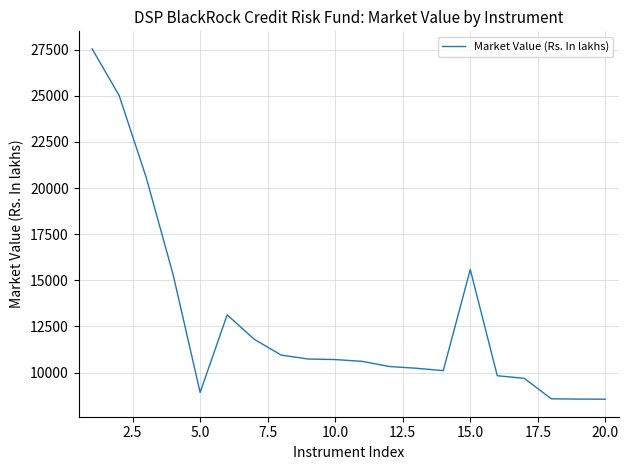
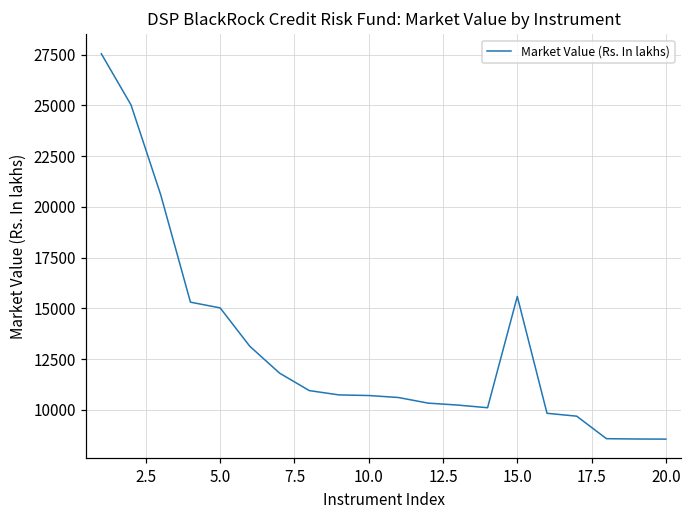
5.0: 8900 -> 15000
